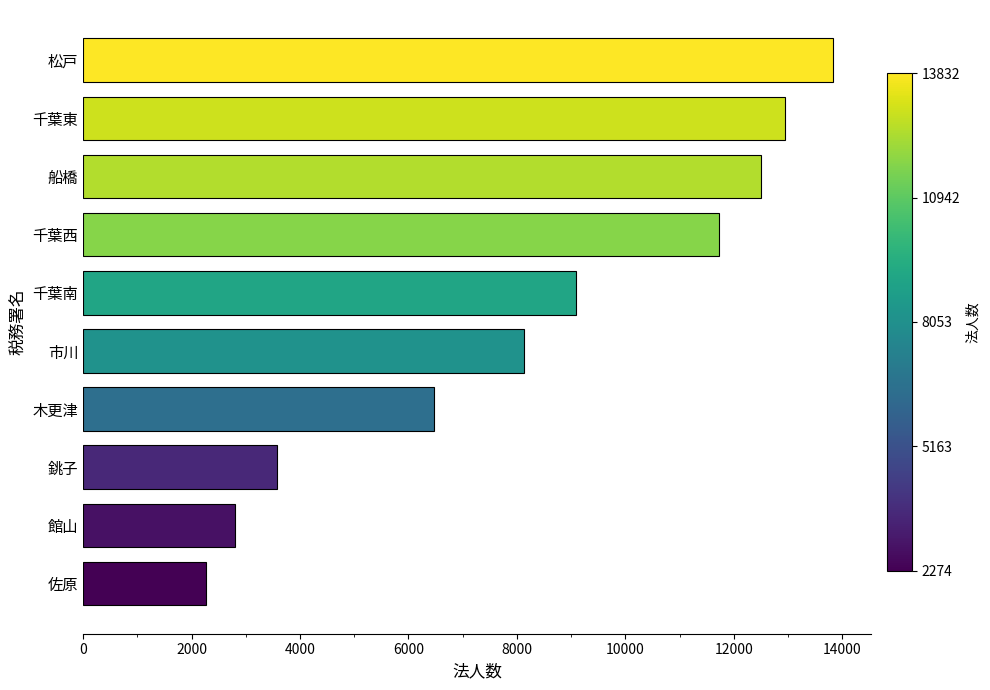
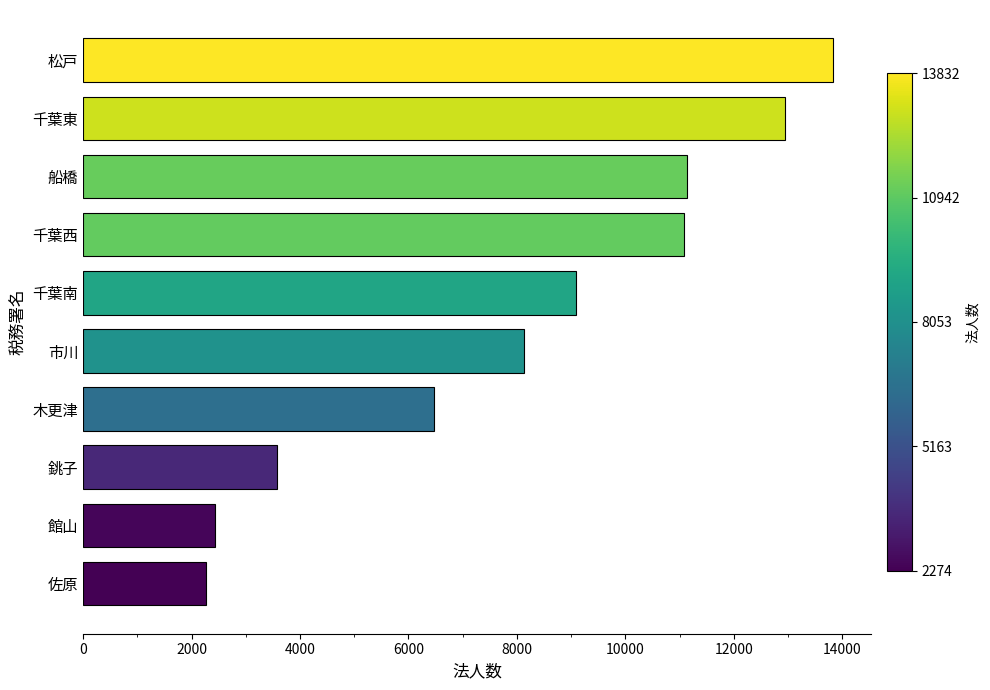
船橋: 12500 -> 11100
千葉西: 11700 -> 11100
館山: 2800 -> 2400
